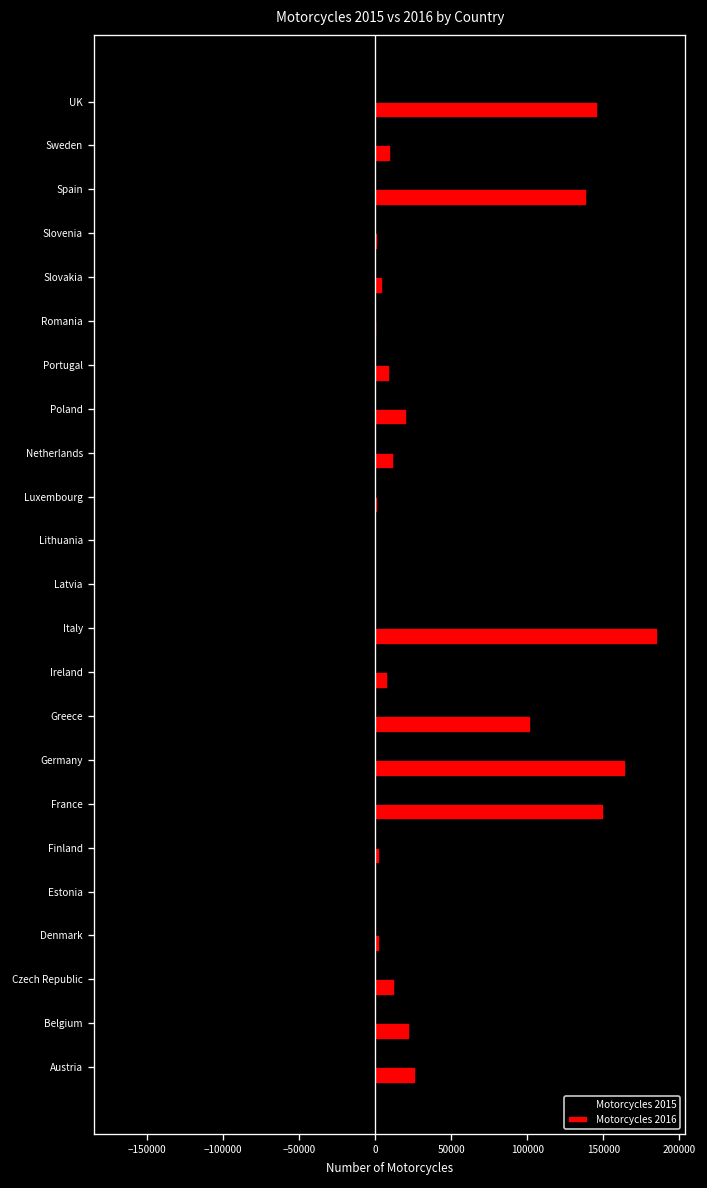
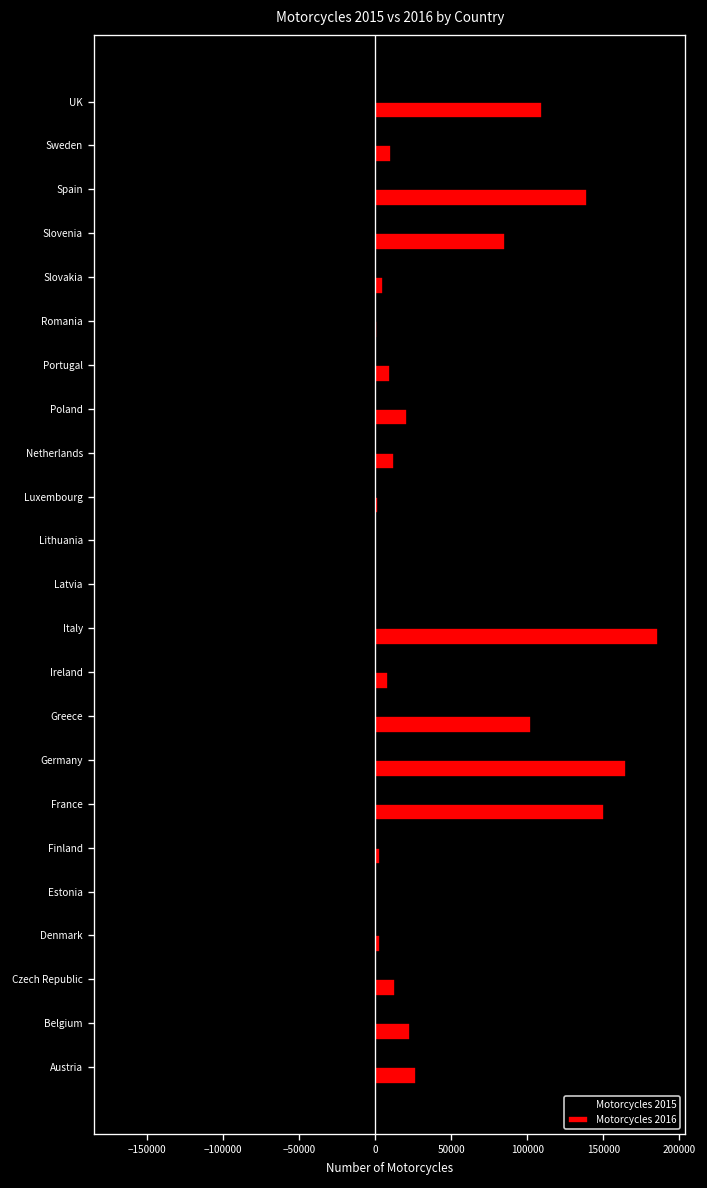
Motorcycles 2016, UK: 147000 -> 110000
Motorcycles 2016, Slovenia: 2000 -> 85000
